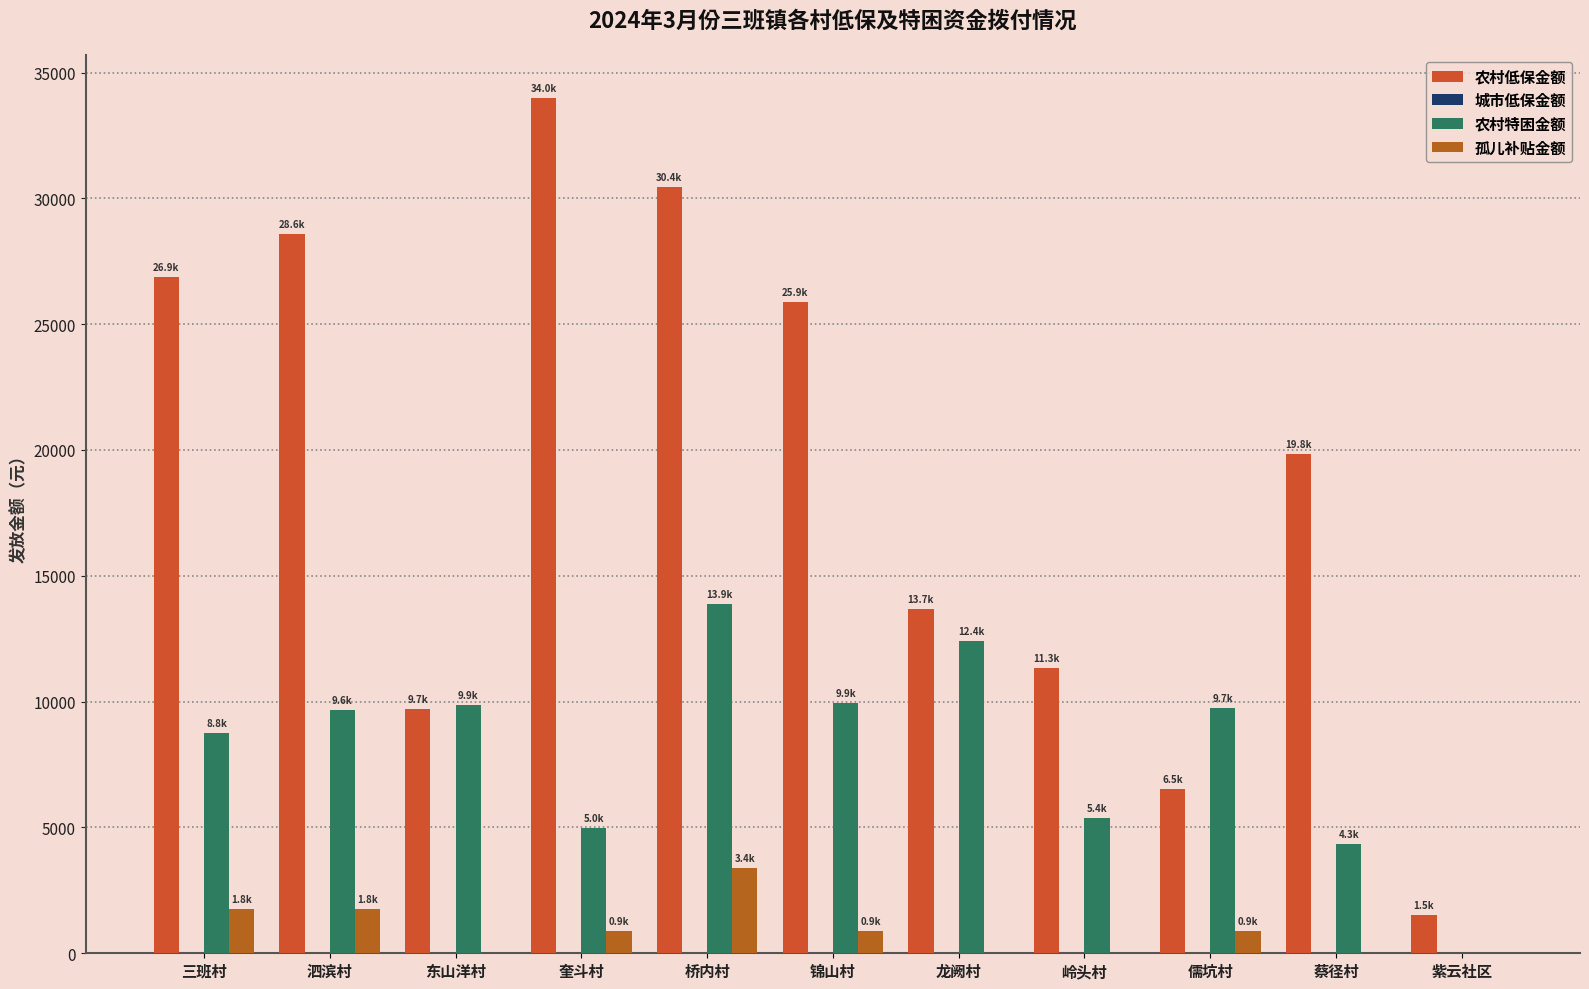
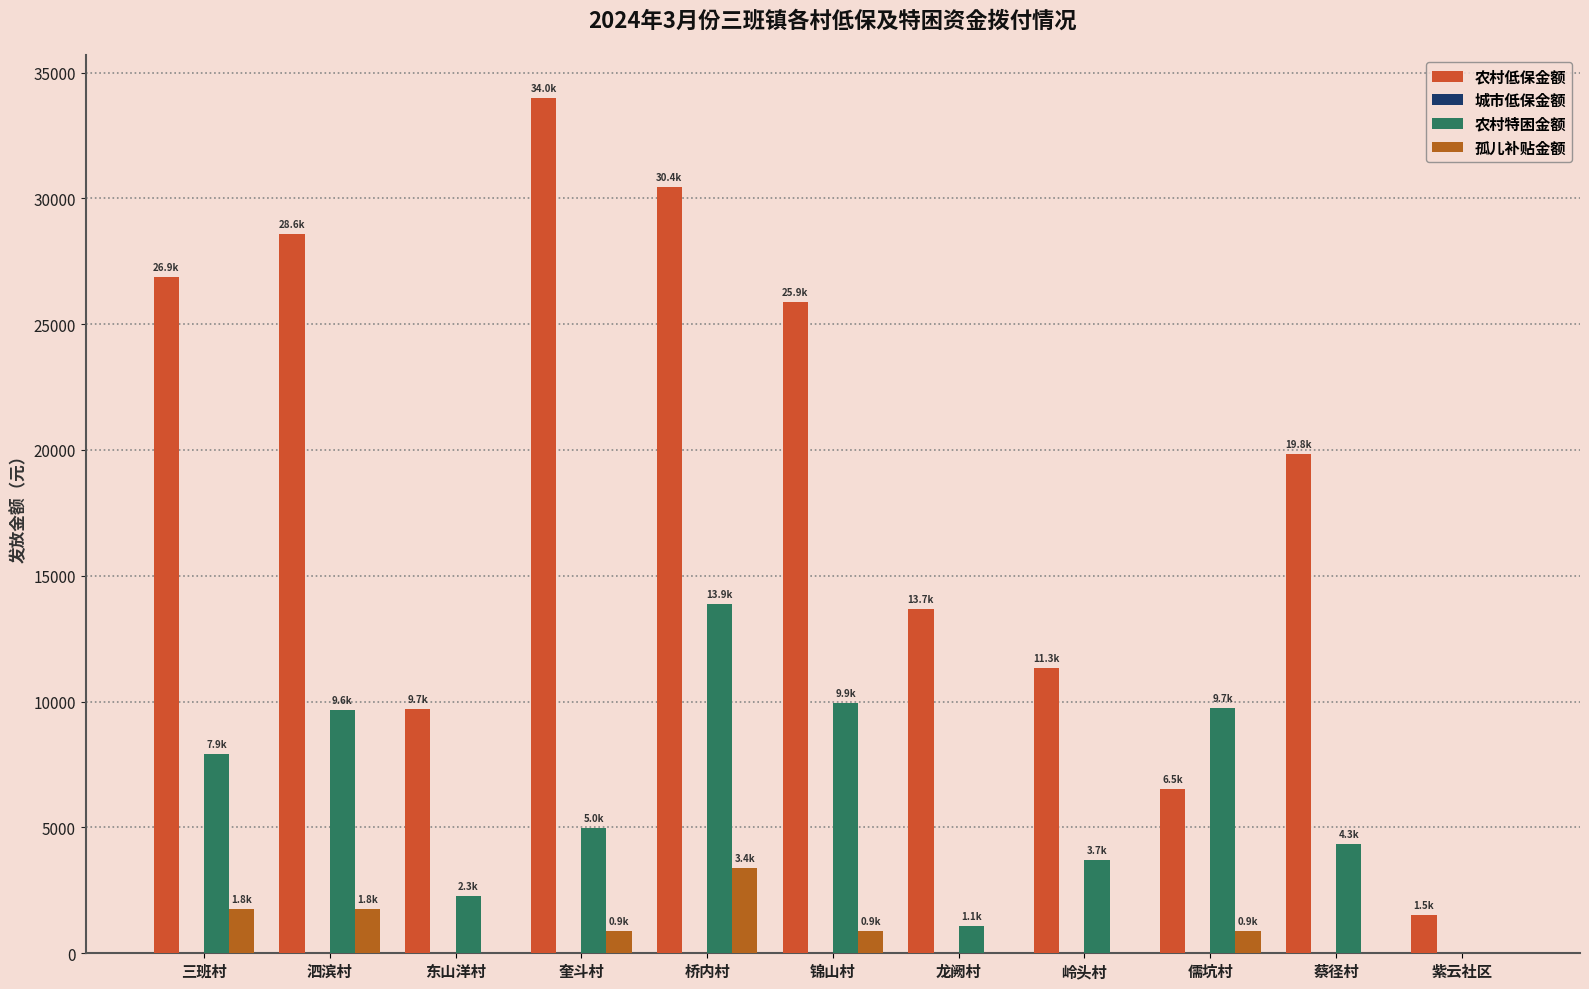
农村特困金额, 三班村: 8.8k -> 7.9k
农村特困金额, 东山洋村: 9.9k -> 2.3k
农村特困金额, 龙阙村: 12.4k -> 1.1k
农村特困金额, 岭头村: 5.4k -> 3.7k
